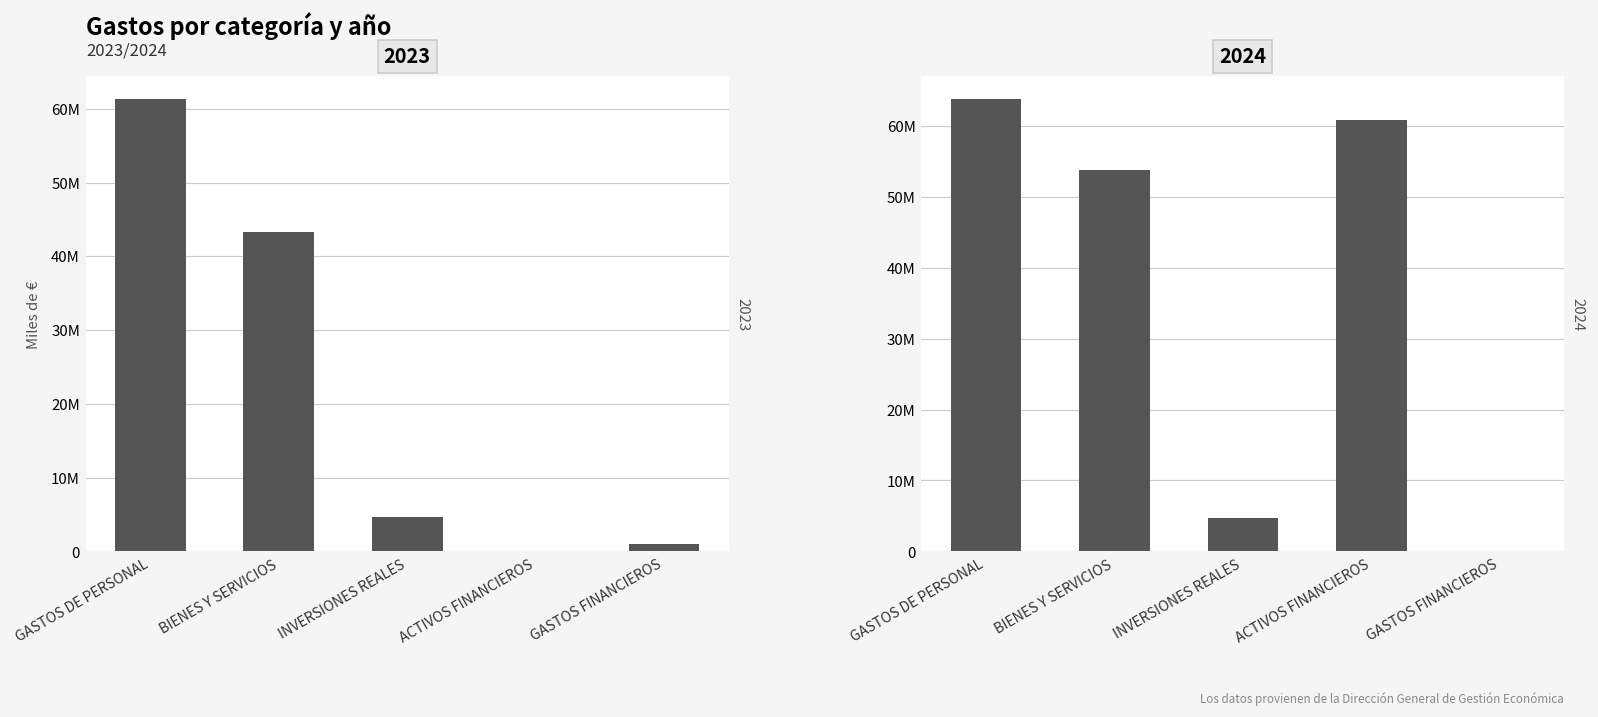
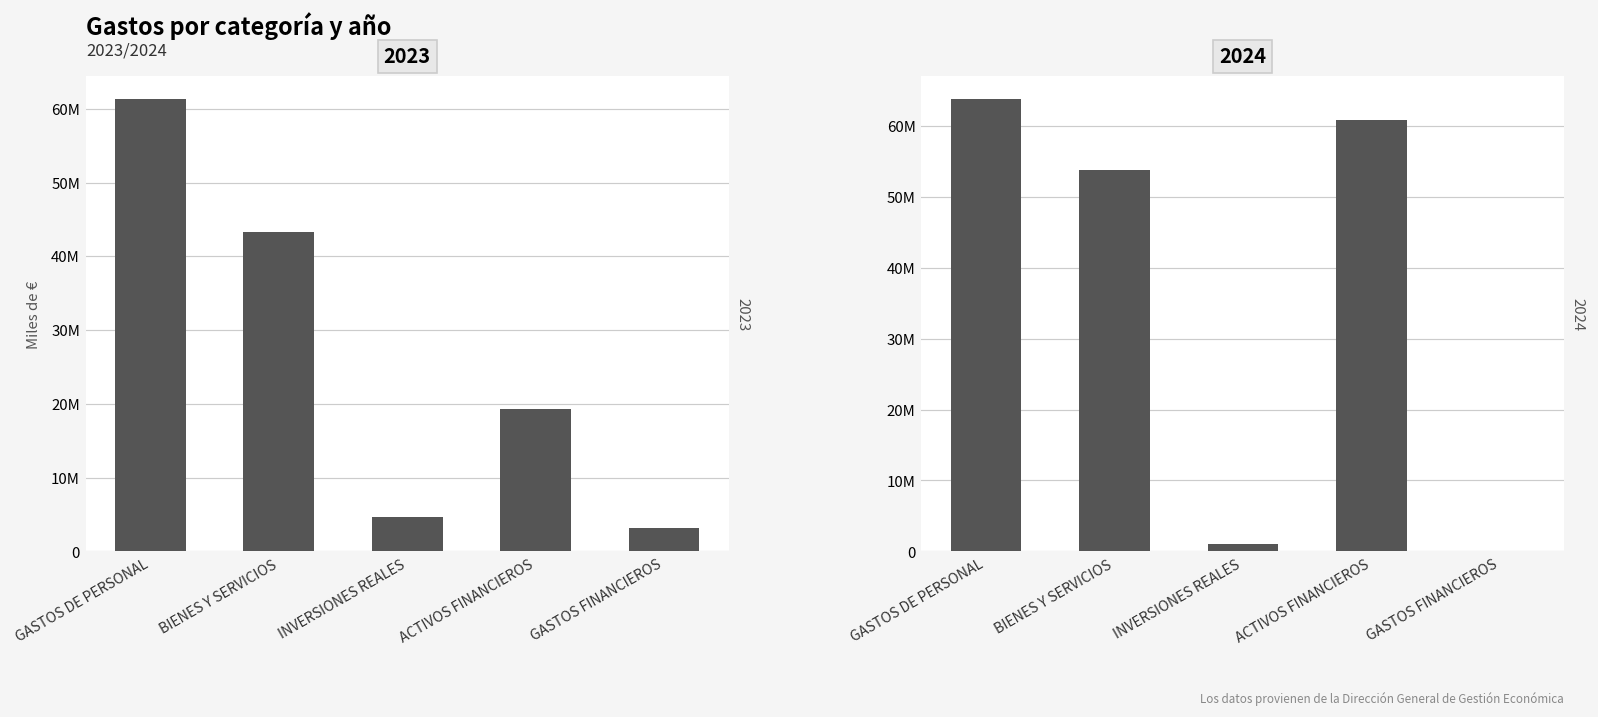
2023, ACTIVOS FINANCIEROS: 0 -> 19000000
2023, GASTOS FINANCIEROS: 1000000 -> 3000000
2024, INVERSIONES REALES: 5000000 -> 1000000
